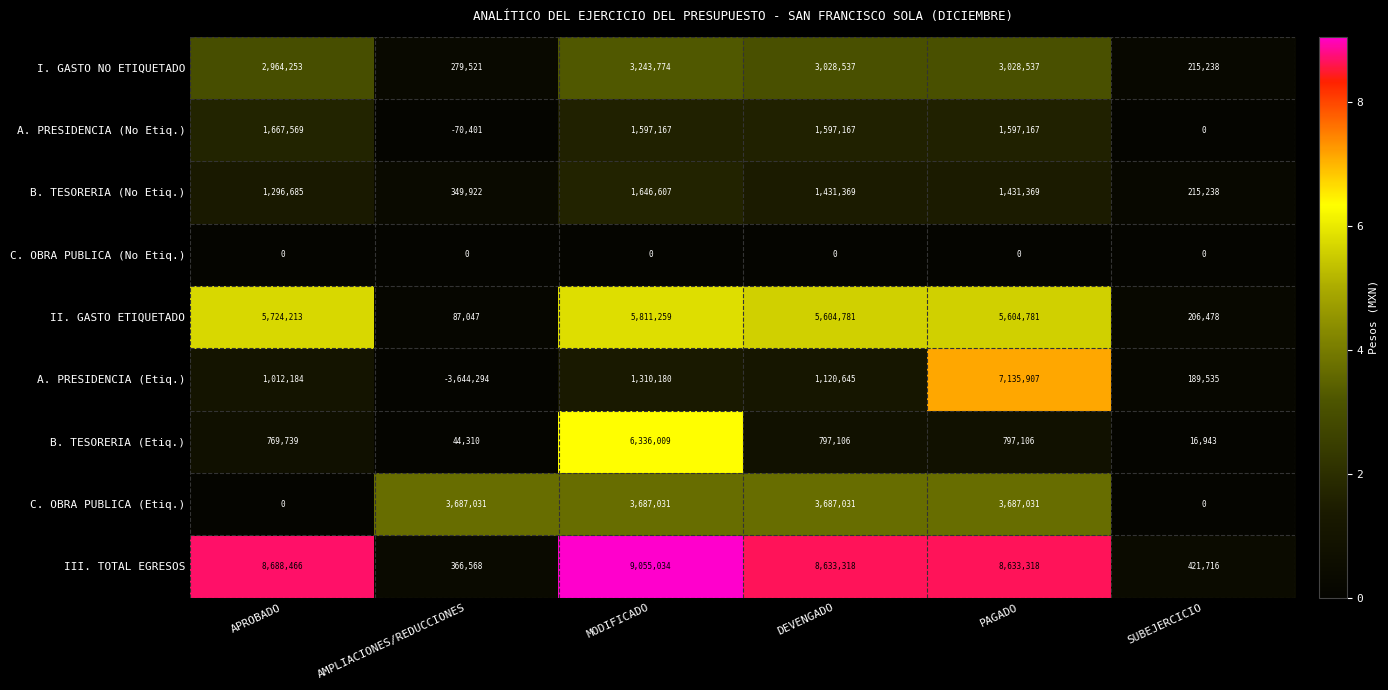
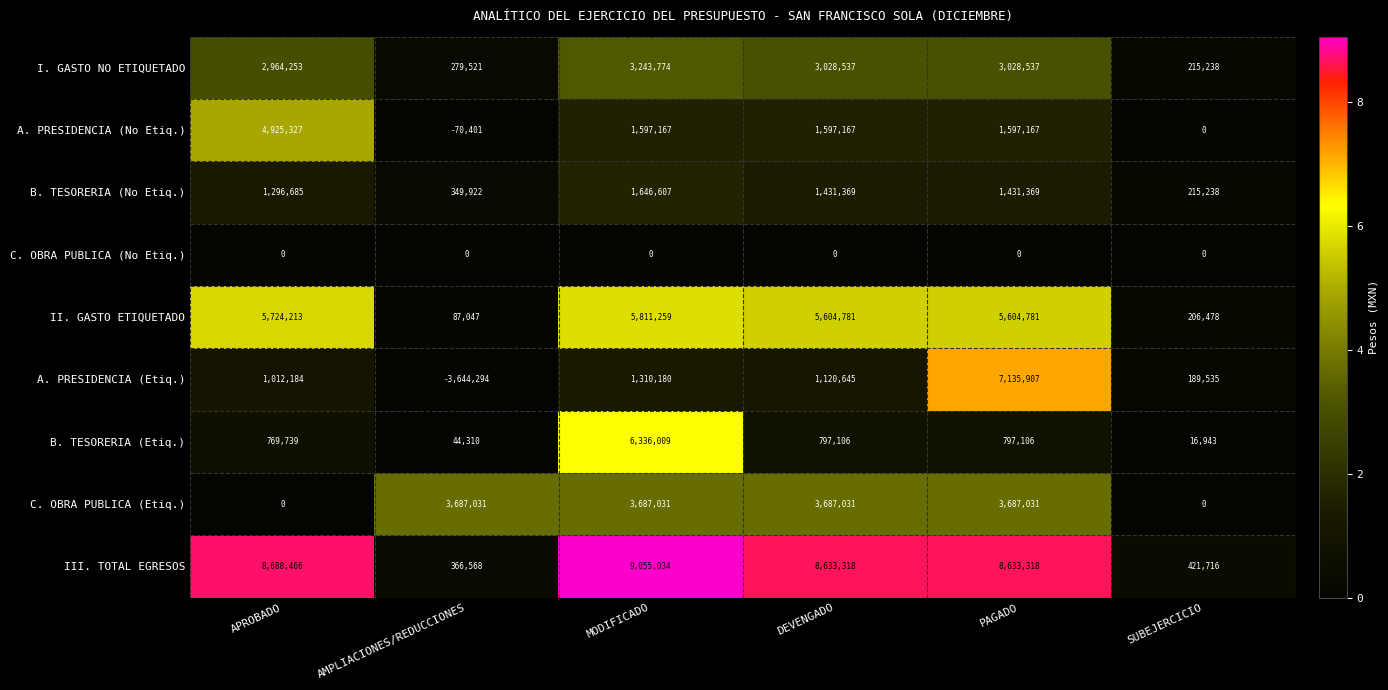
A. PRESIDENCIA (No Etiq.), APROBADO: 1,667,569 -> 4,925,327
